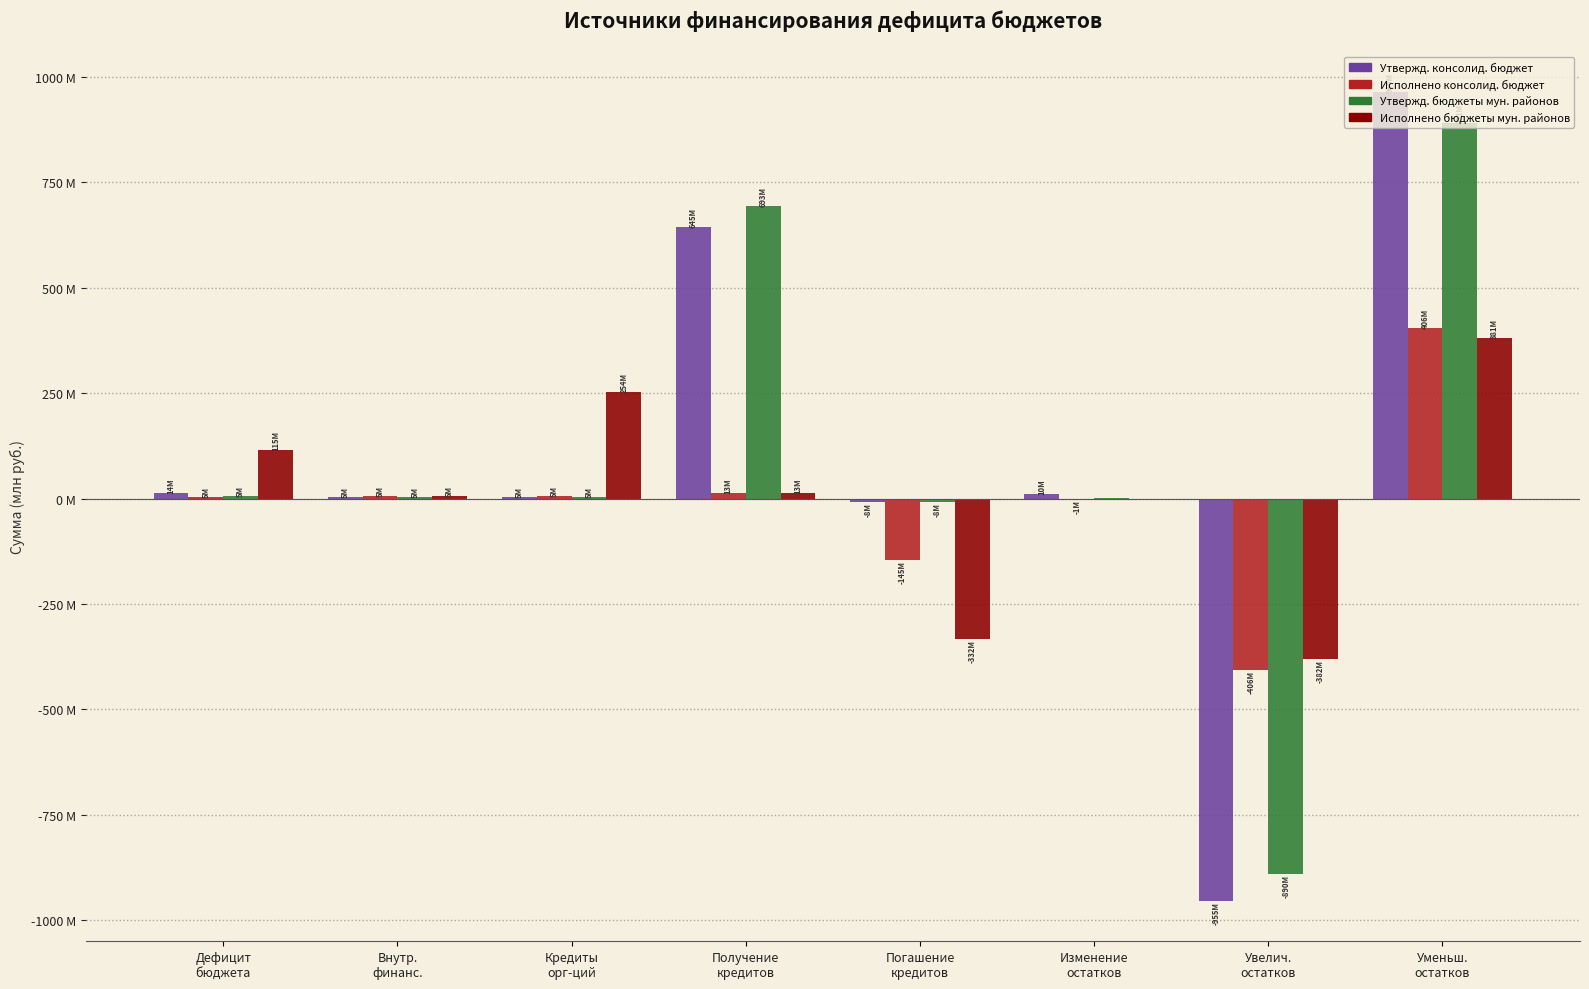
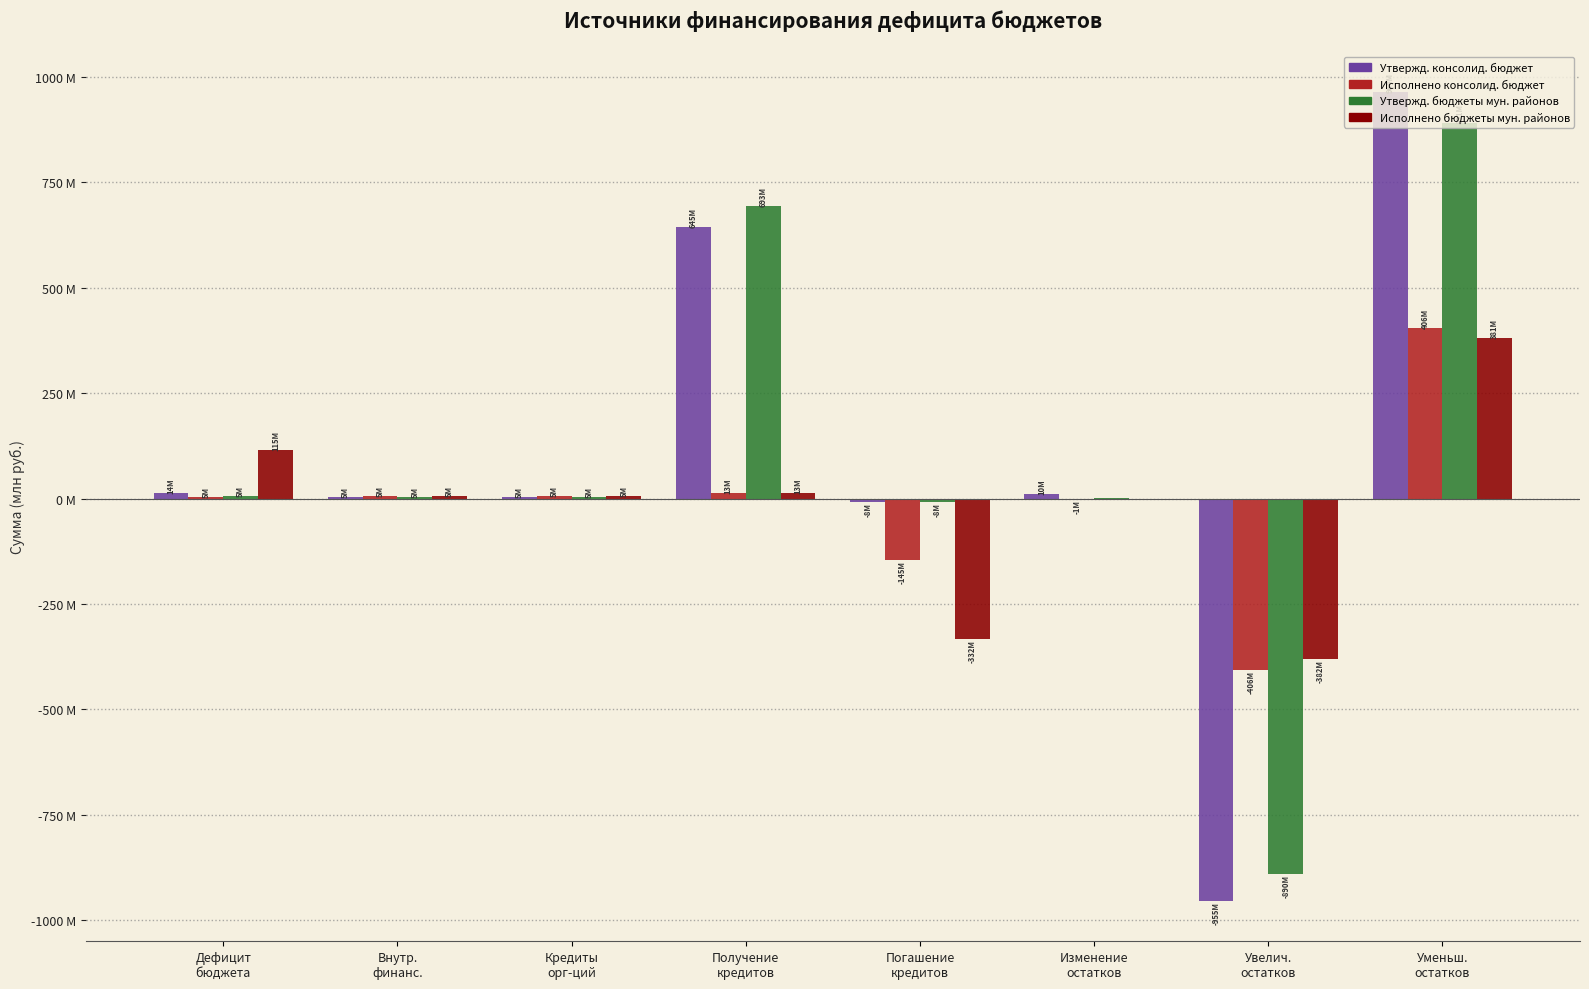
Исполнено бюджеты мун. районов, Кредиты орг-ций: 254M -> 5M
